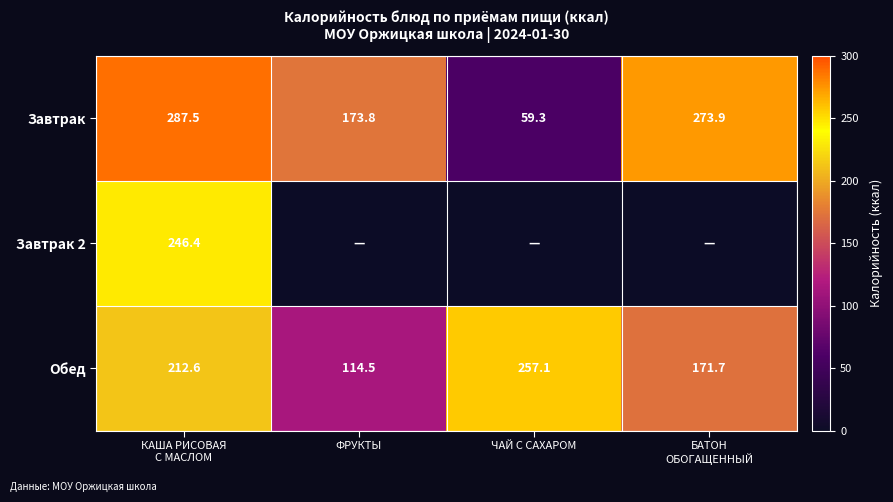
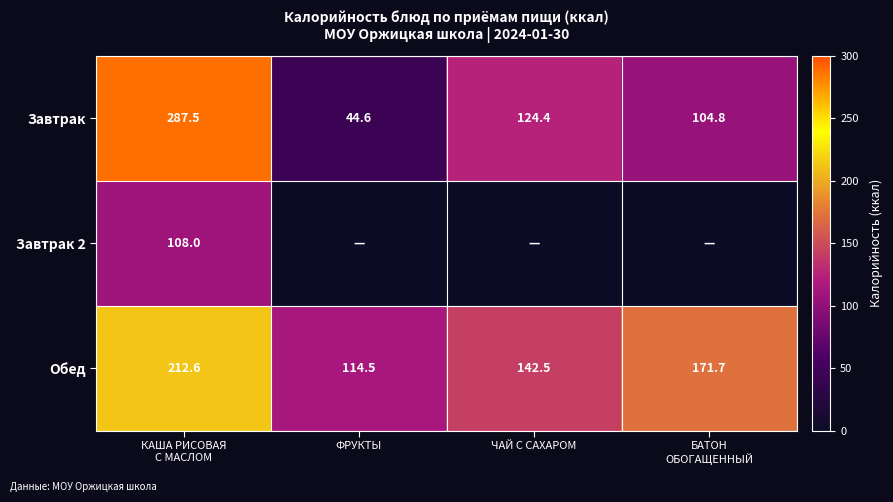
Завтрак, ФРУКТЫ: 173.8 -> 44.6
Завтрак, ЧАЙ С САХАРОМ: 59.3 -> 124.4
Завтрак, БАТОН ОБОГАЩЕННЫЙ: 273.9 -> 104.8
Завтрак 2, КАША РИСОВАЯ С МАСЛОМ: 246.4 -> 108.0
Обед, ЧАЙ С САХАРОМ: 257.1 -> 142.5
